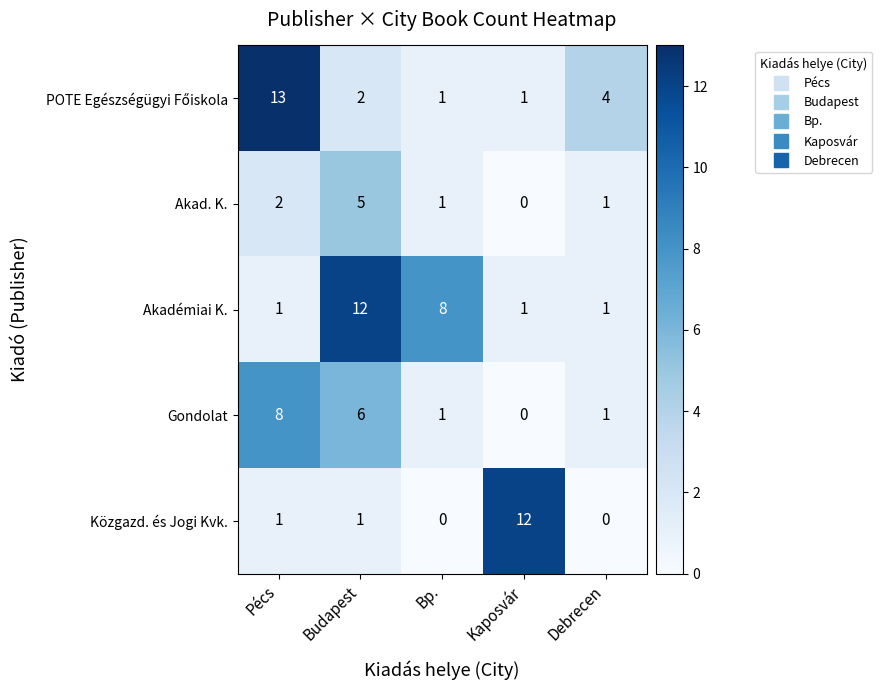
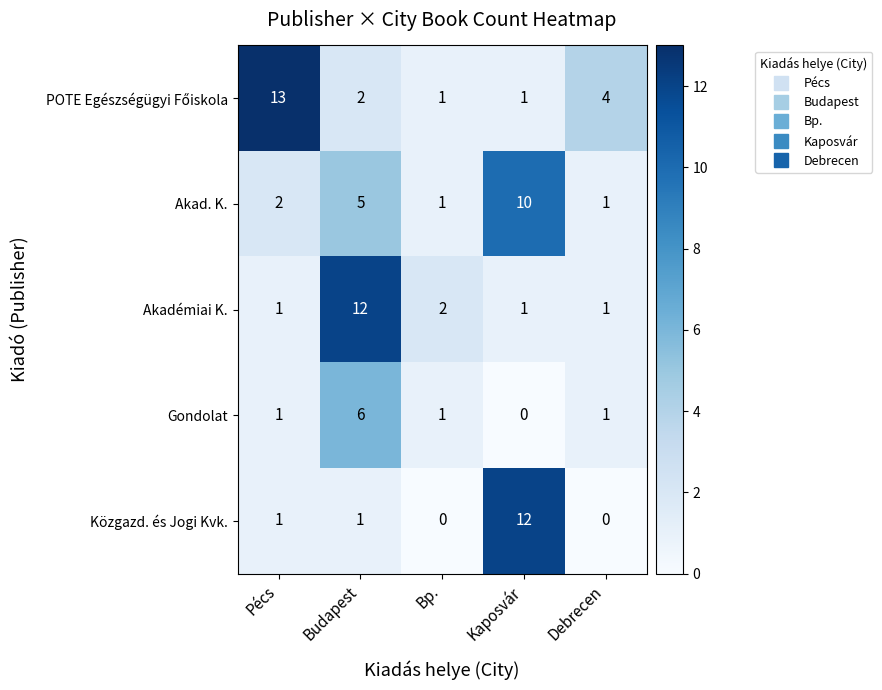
Akad. K., Kaposvár: 0 -> 10
Akadémiai K., Bp.: 8 -> 2
Gondolat, Pécs: 8 -> 1
